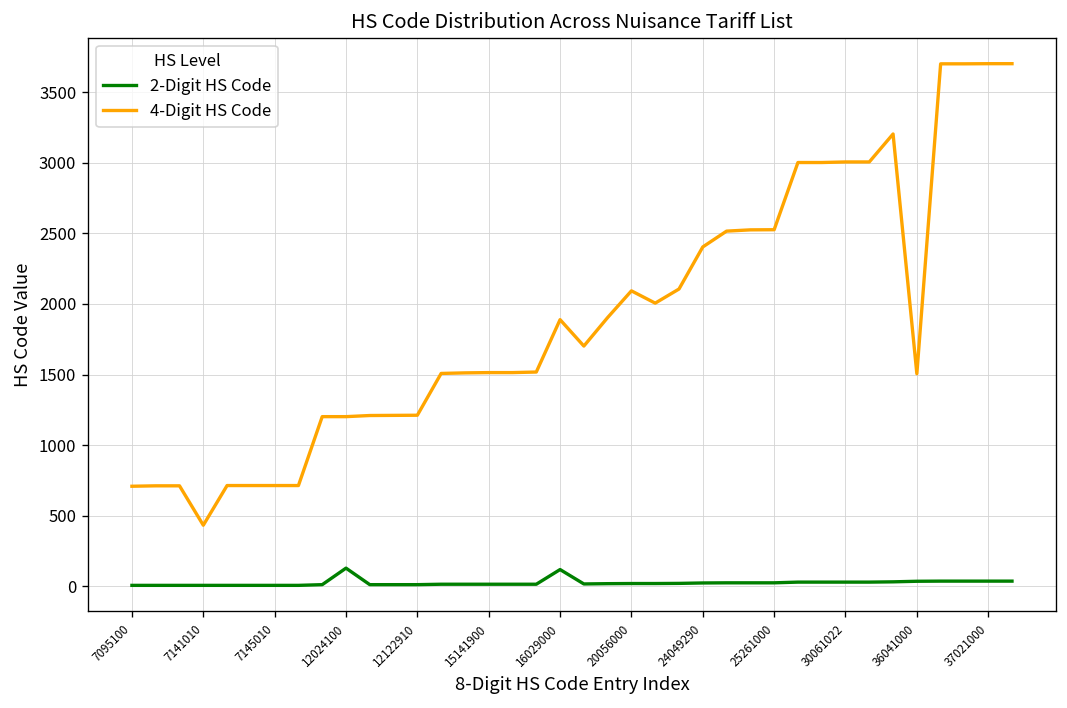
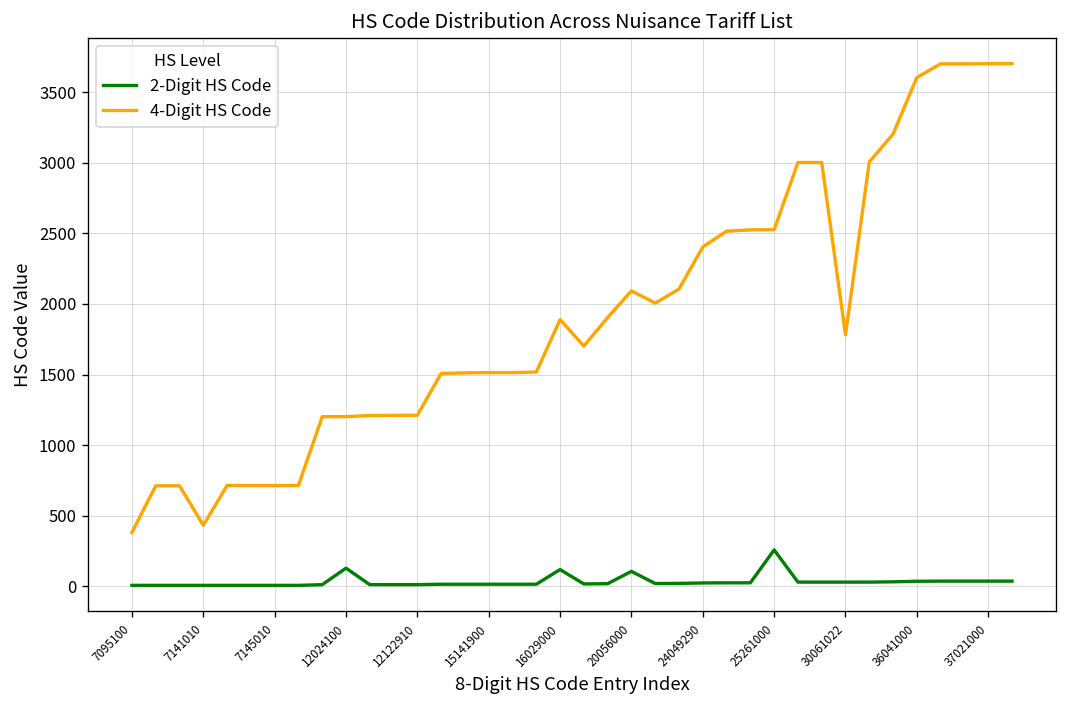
4-Digit HS Code, 7095100: 710 -> 380
2-Digit HS Code, 20056000: 20 -> 110
2-Digit HS Code, 25261000: 30 -> 260
4-Digit HS Code, 30061022: 3010 -> 1780
4-Digit HS Code, 36041000: 1510 -> 3600
